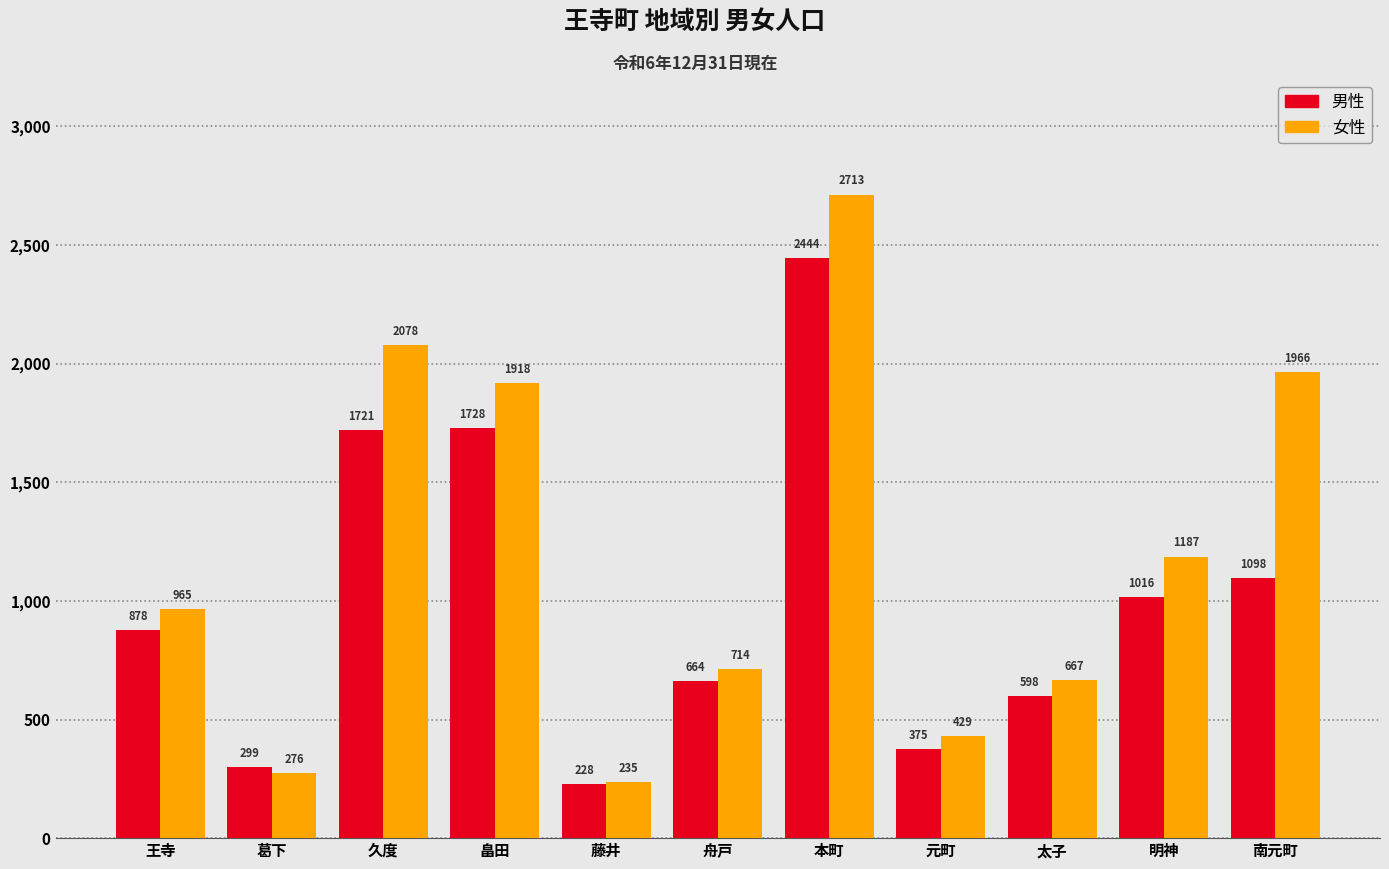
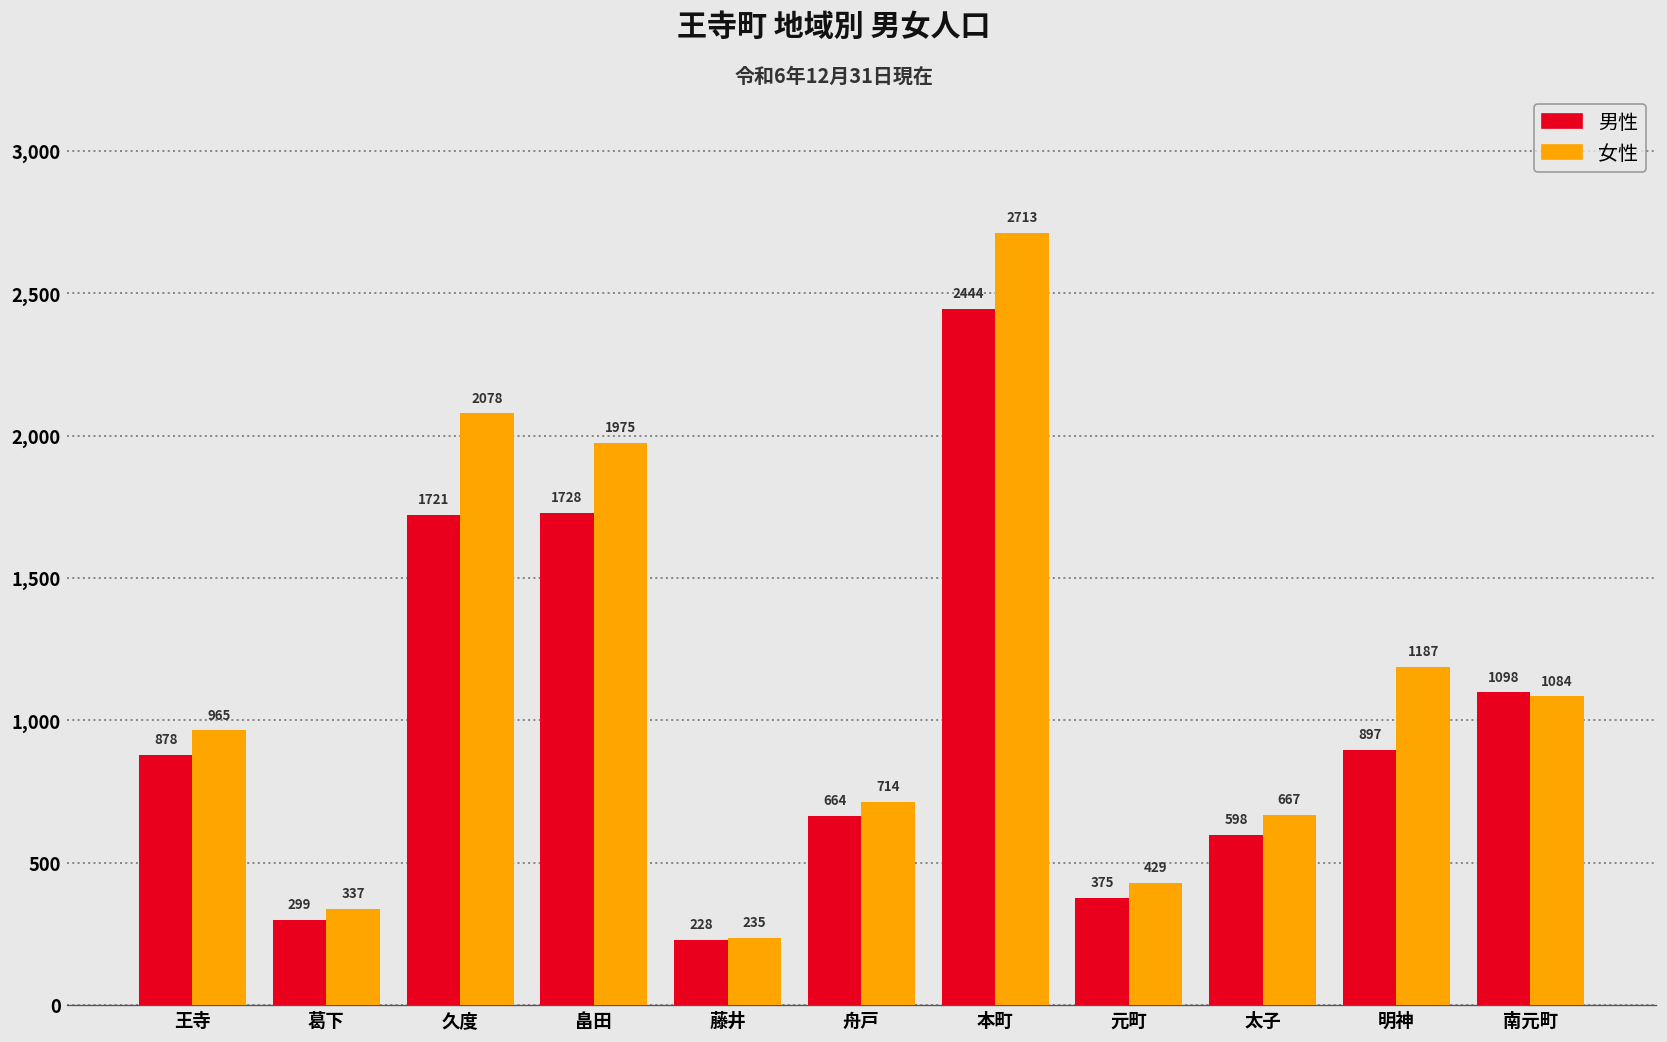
女性, 葛下: 276 -> 337
女性, 畠田: 1918 -> 1975
男性, 明神: 1016 -> 897
女性, 南元町: 1966 -> 1084
